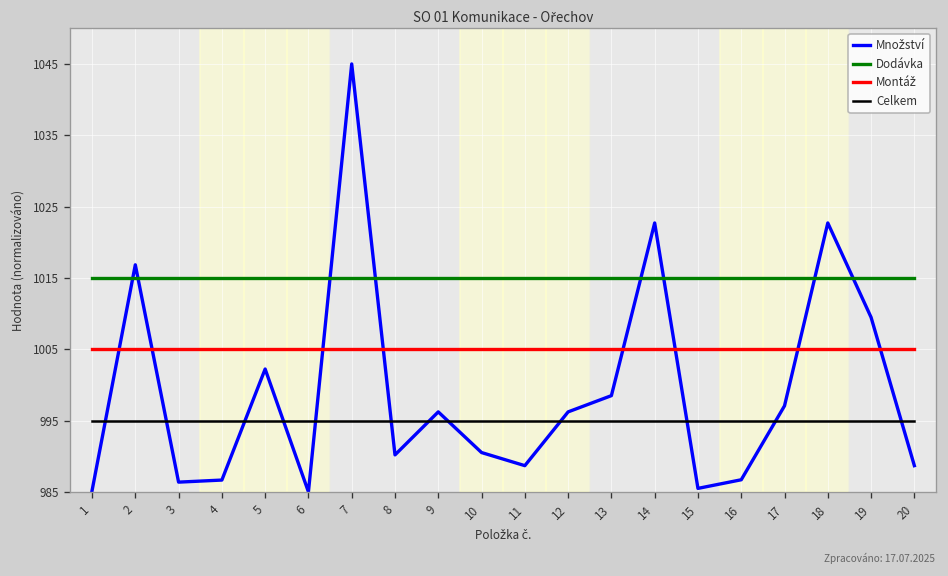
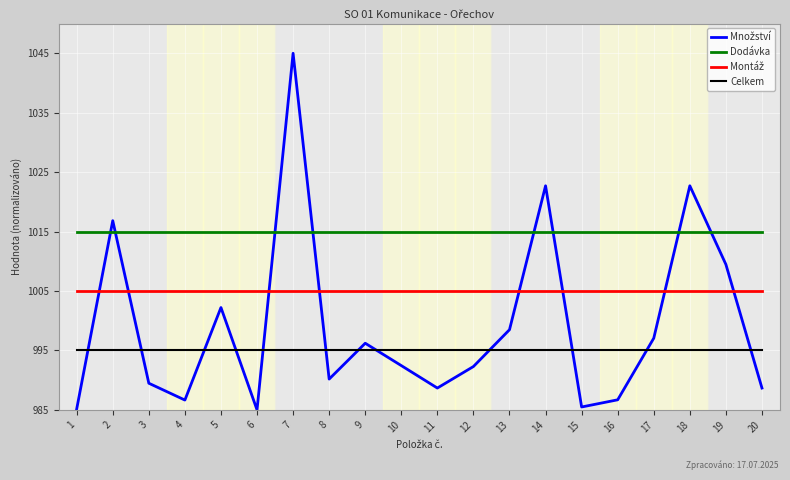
Množství, 3: 986 -> 989
Množství, 10: 991 -> 992
Množství, 12: 996 -> 992
